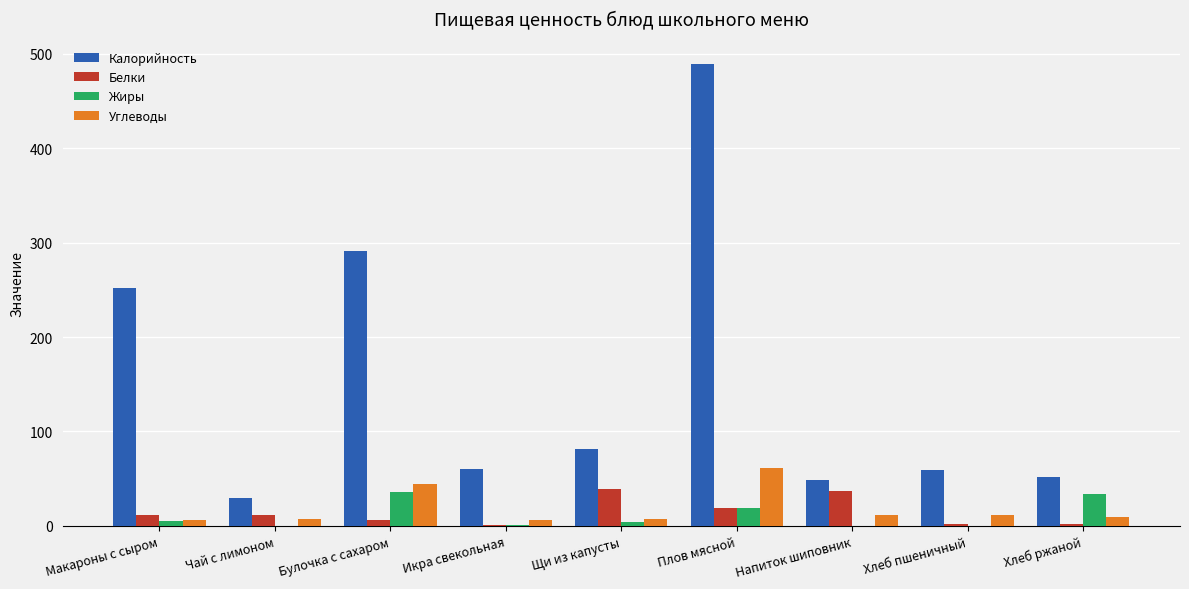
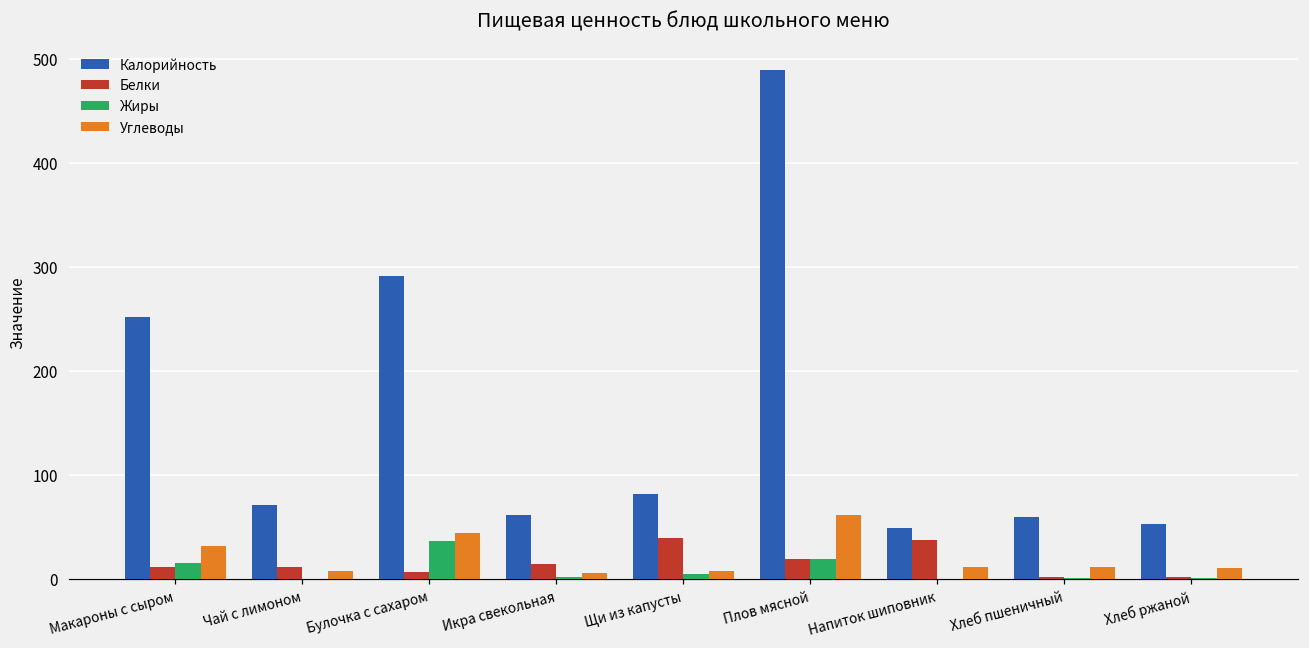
Жиры, Макароны с сыром: 10 -> 20
Углеводы, Макароны с сыром: 10 -> 30
Калорийность, Чай с лимоном: 30 -> 70
Белки, Икра свекольная: 0 -> 10
Жиры, Хлеб ржаной: 30 -> 0
